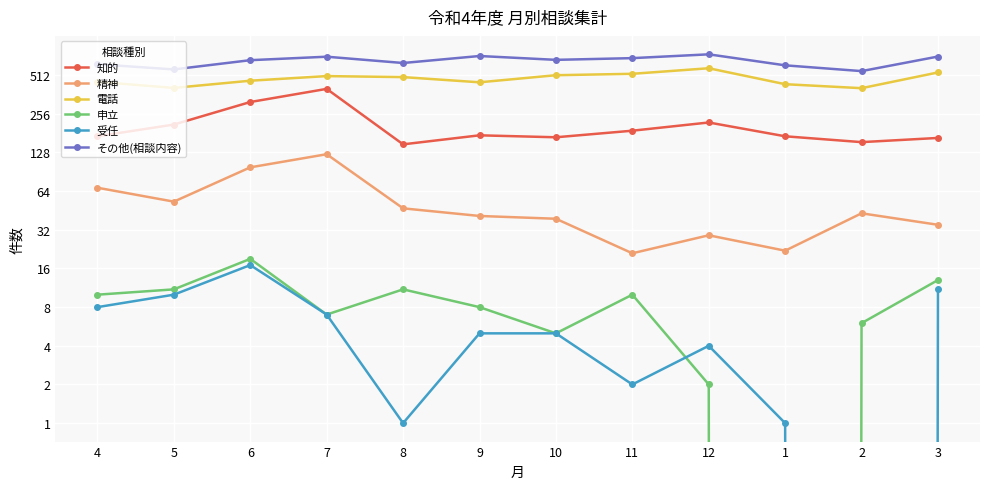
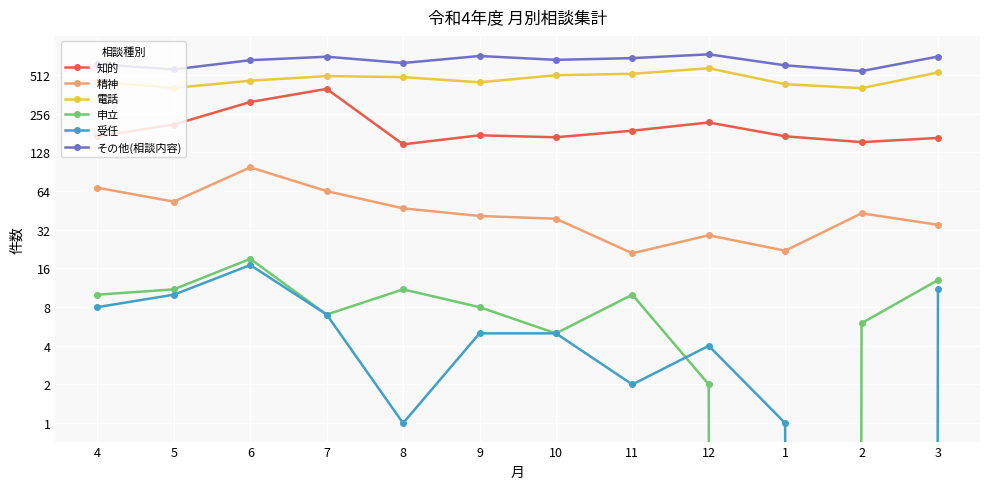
精神, 7: 120 -> 60
